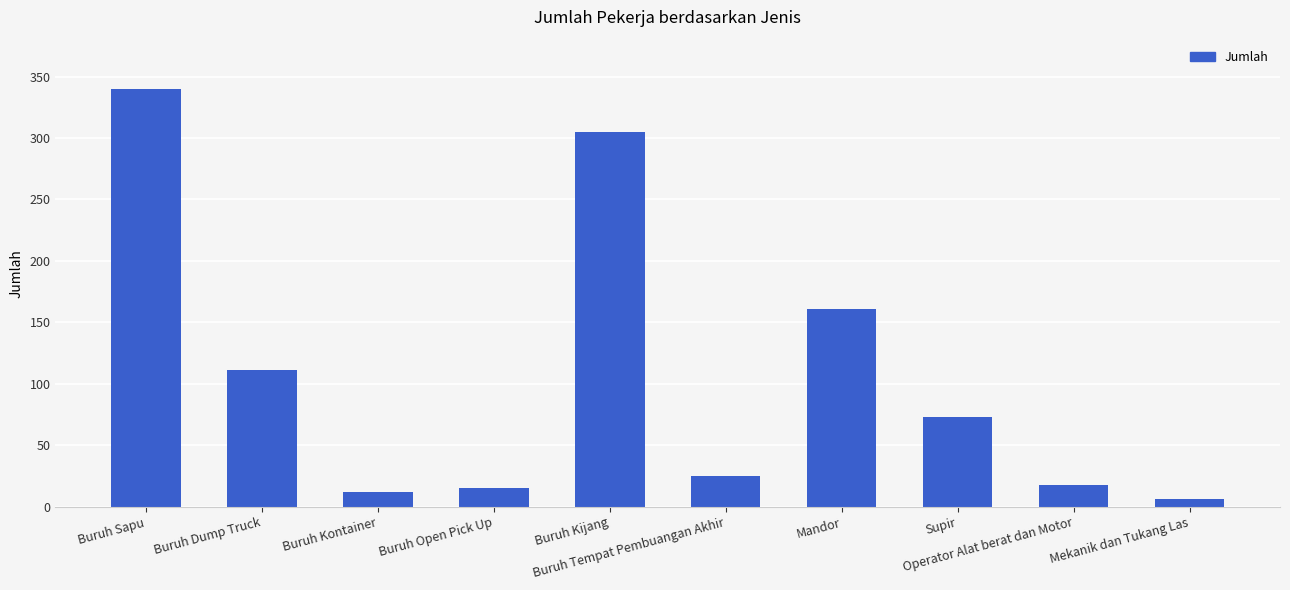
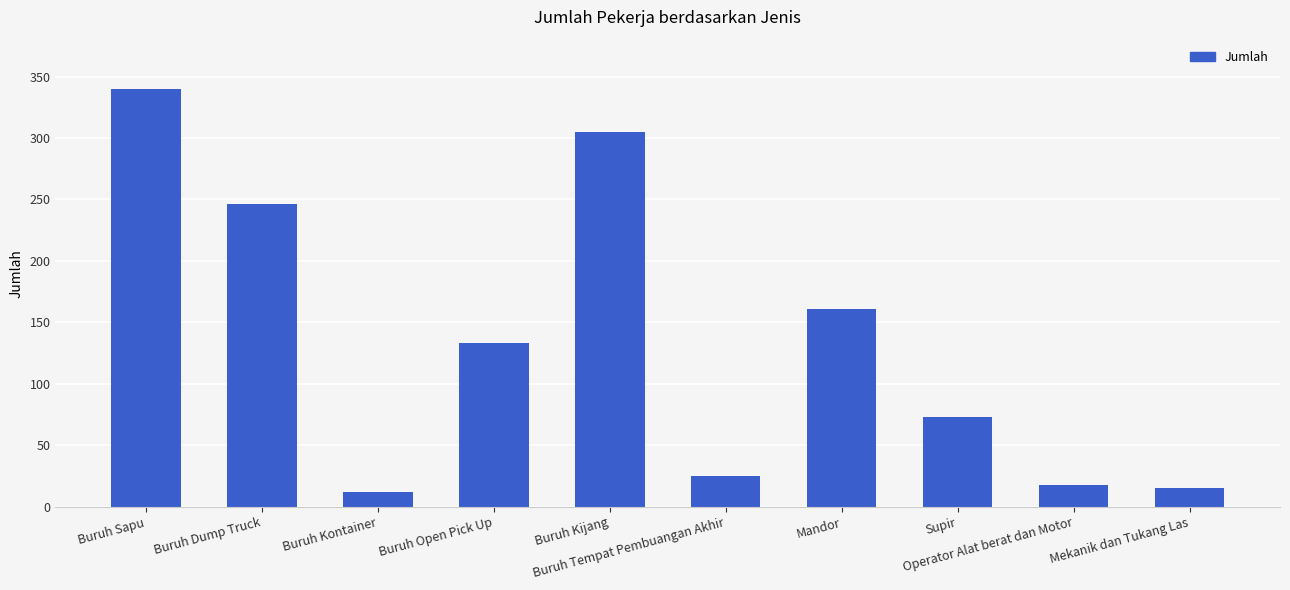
Buruh Dump Truck: 111 -> 246
Buruh Open Pick Up: 15 -> 133
Mekanik dan Tukang Las: 6 -> 15
